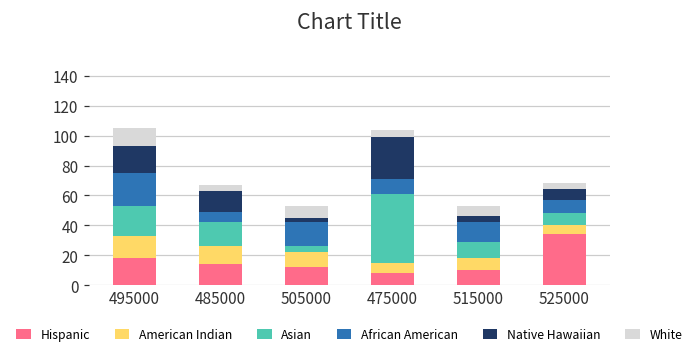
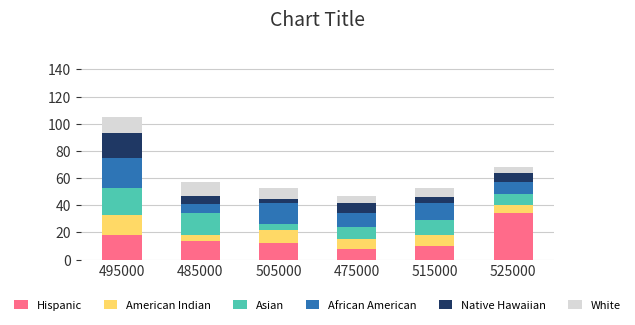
American Indian, 485000: 12 -> 4
Native Hawaiian, 485000: 14 -> 6
White, 485000: 4 -> 10
Asian, 475000: 46 -> 9
Native Hawaiian, 475000: 28 -> 8
